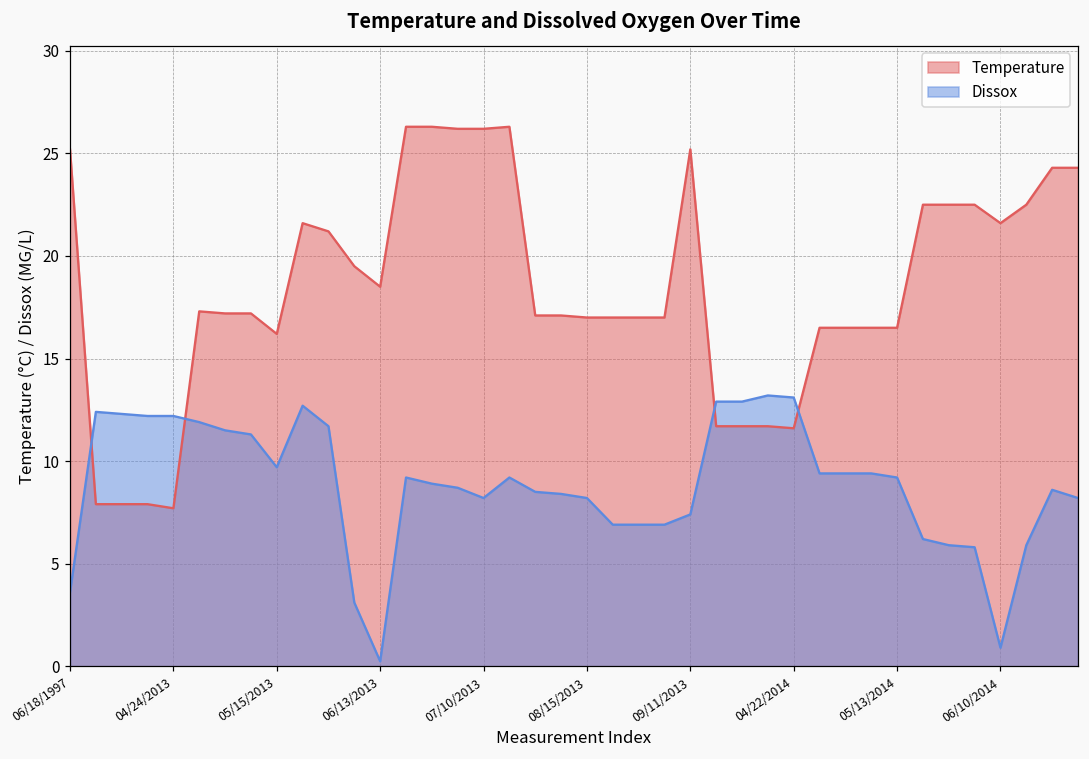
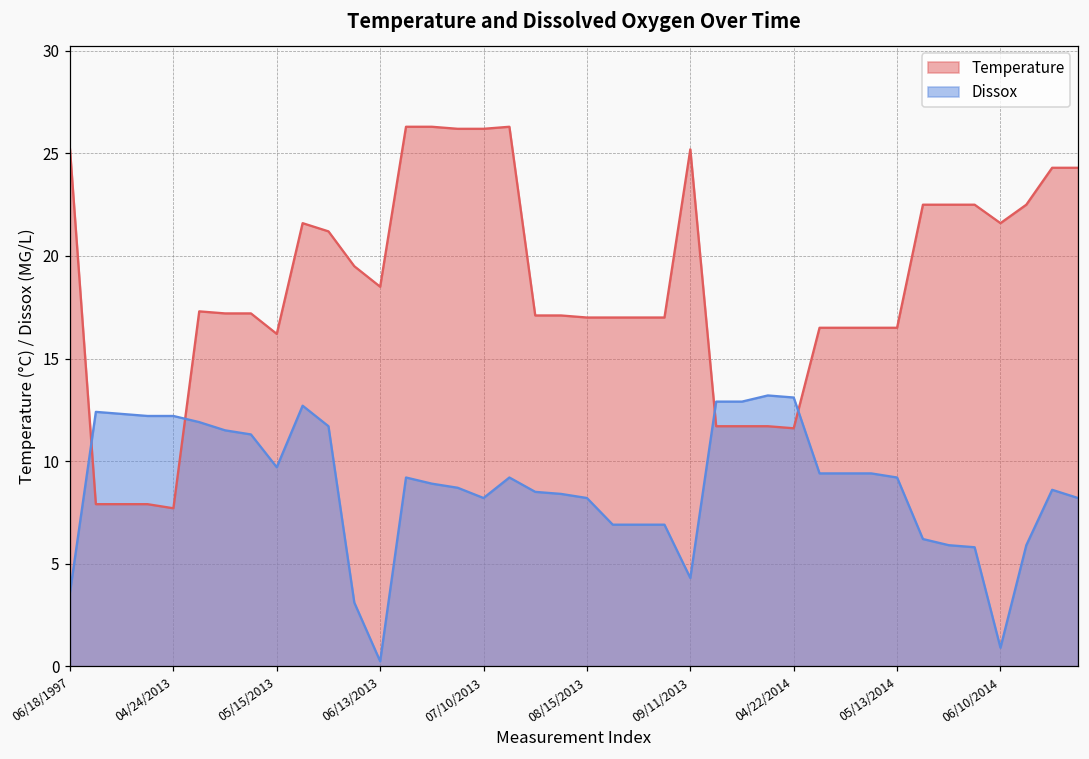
Dissox, 09/11/2013: 7.4 -> 4.3
